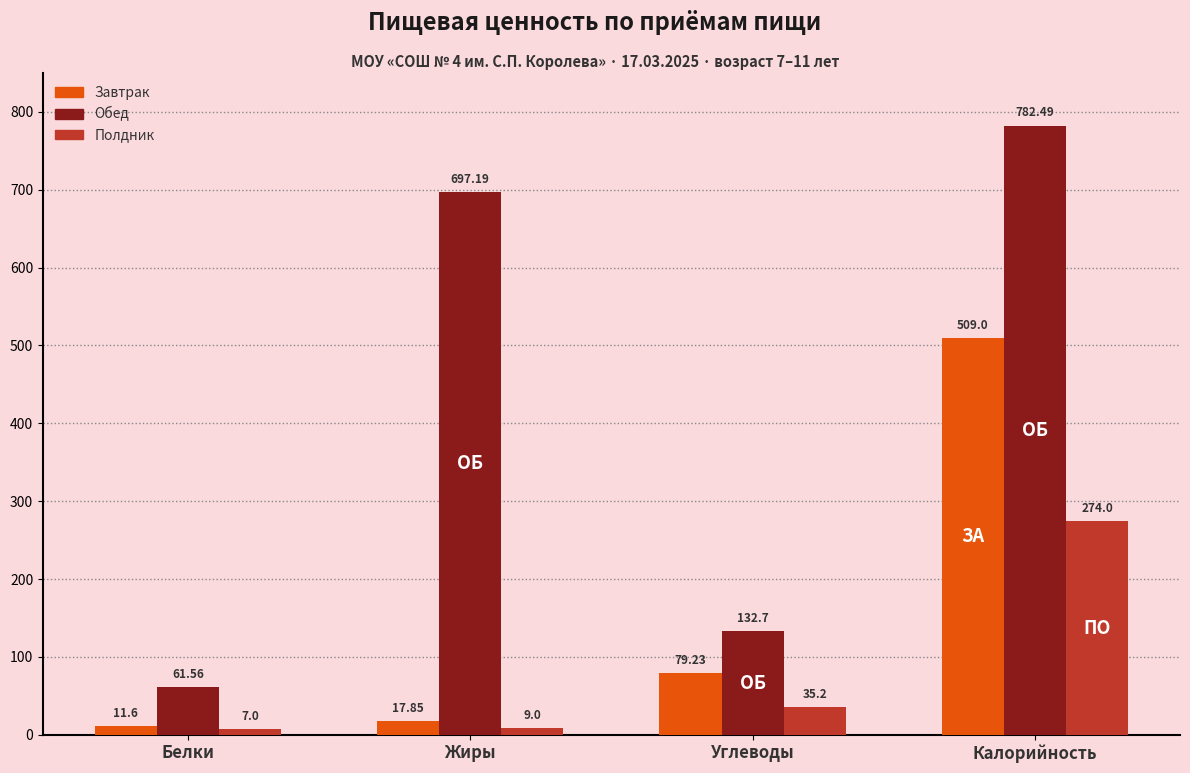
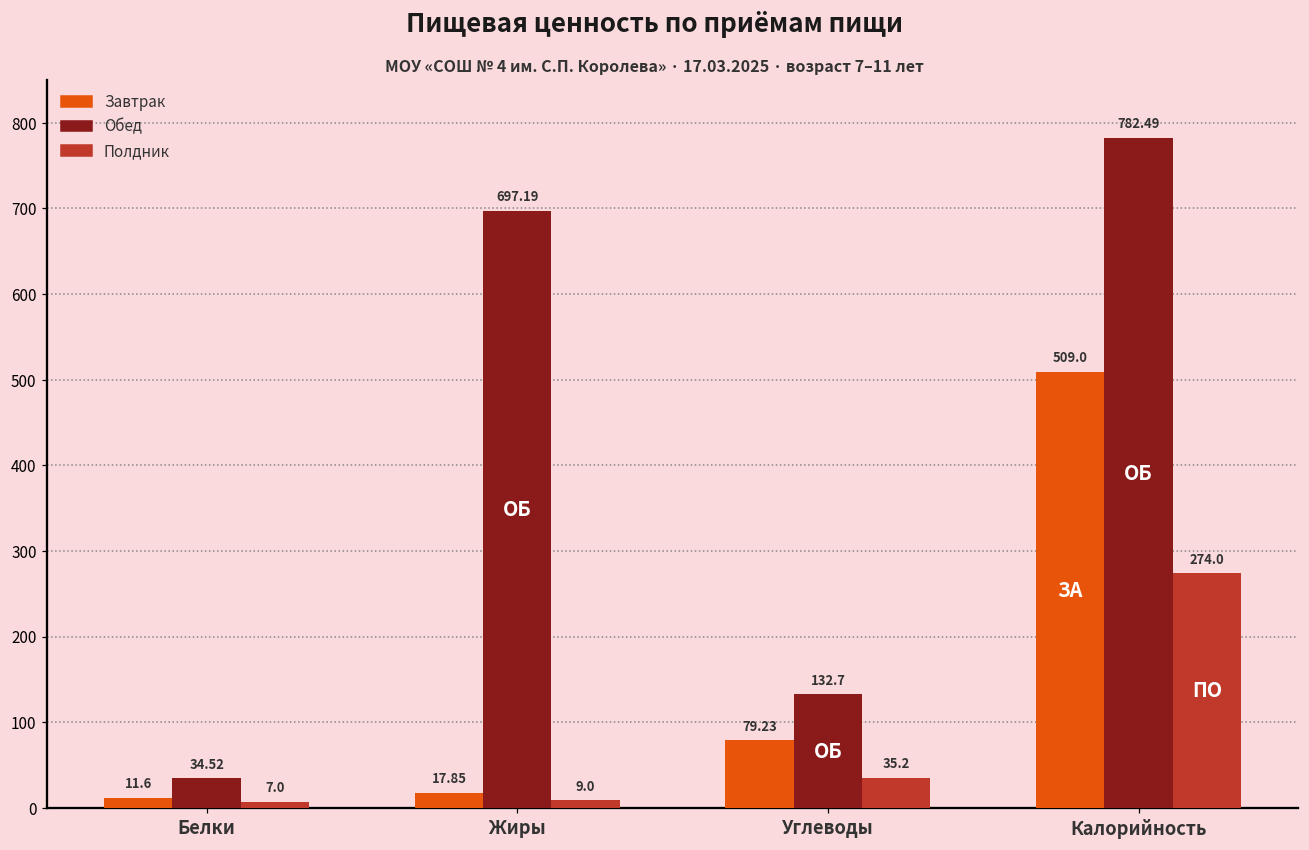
Обед, Белки: 61.56 -> 34.52
